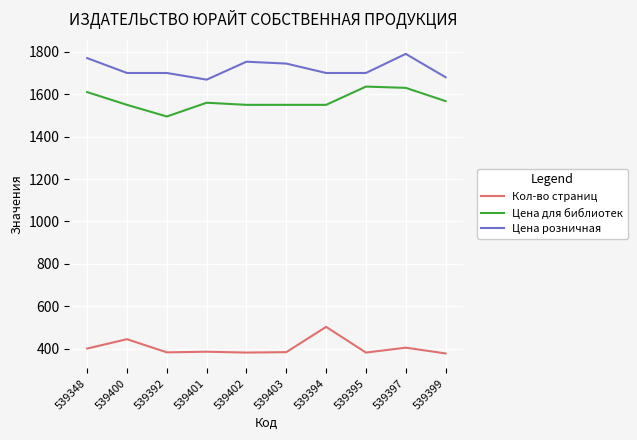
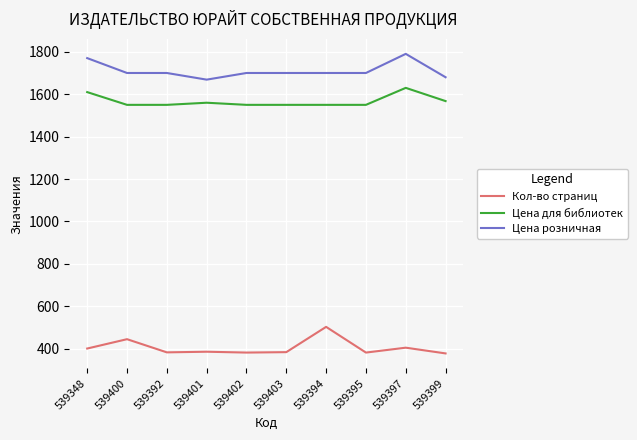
Цена для библиотек, 539392: 1490 -> 1550
Цена розничная, 539402: 1750 -> 1700
Цена розничная, 539403: 1740 -> 1700
Цена для библиотек, 539395: 1640 -> 1550
